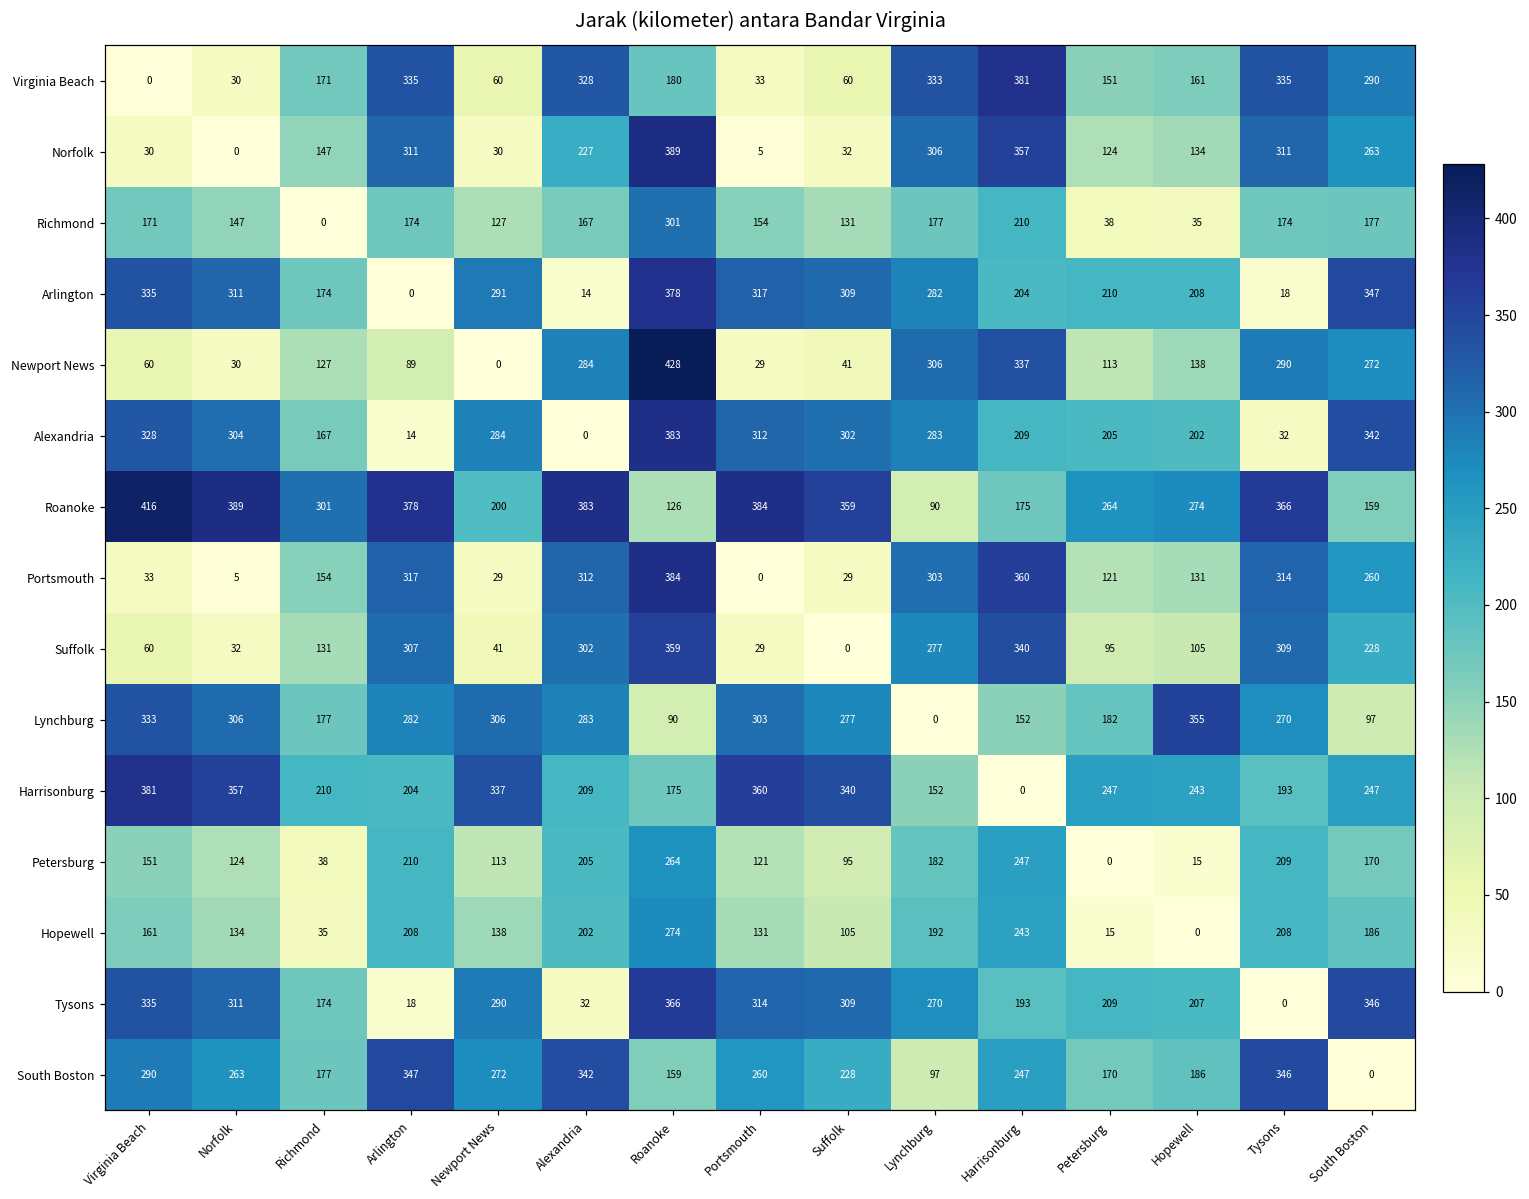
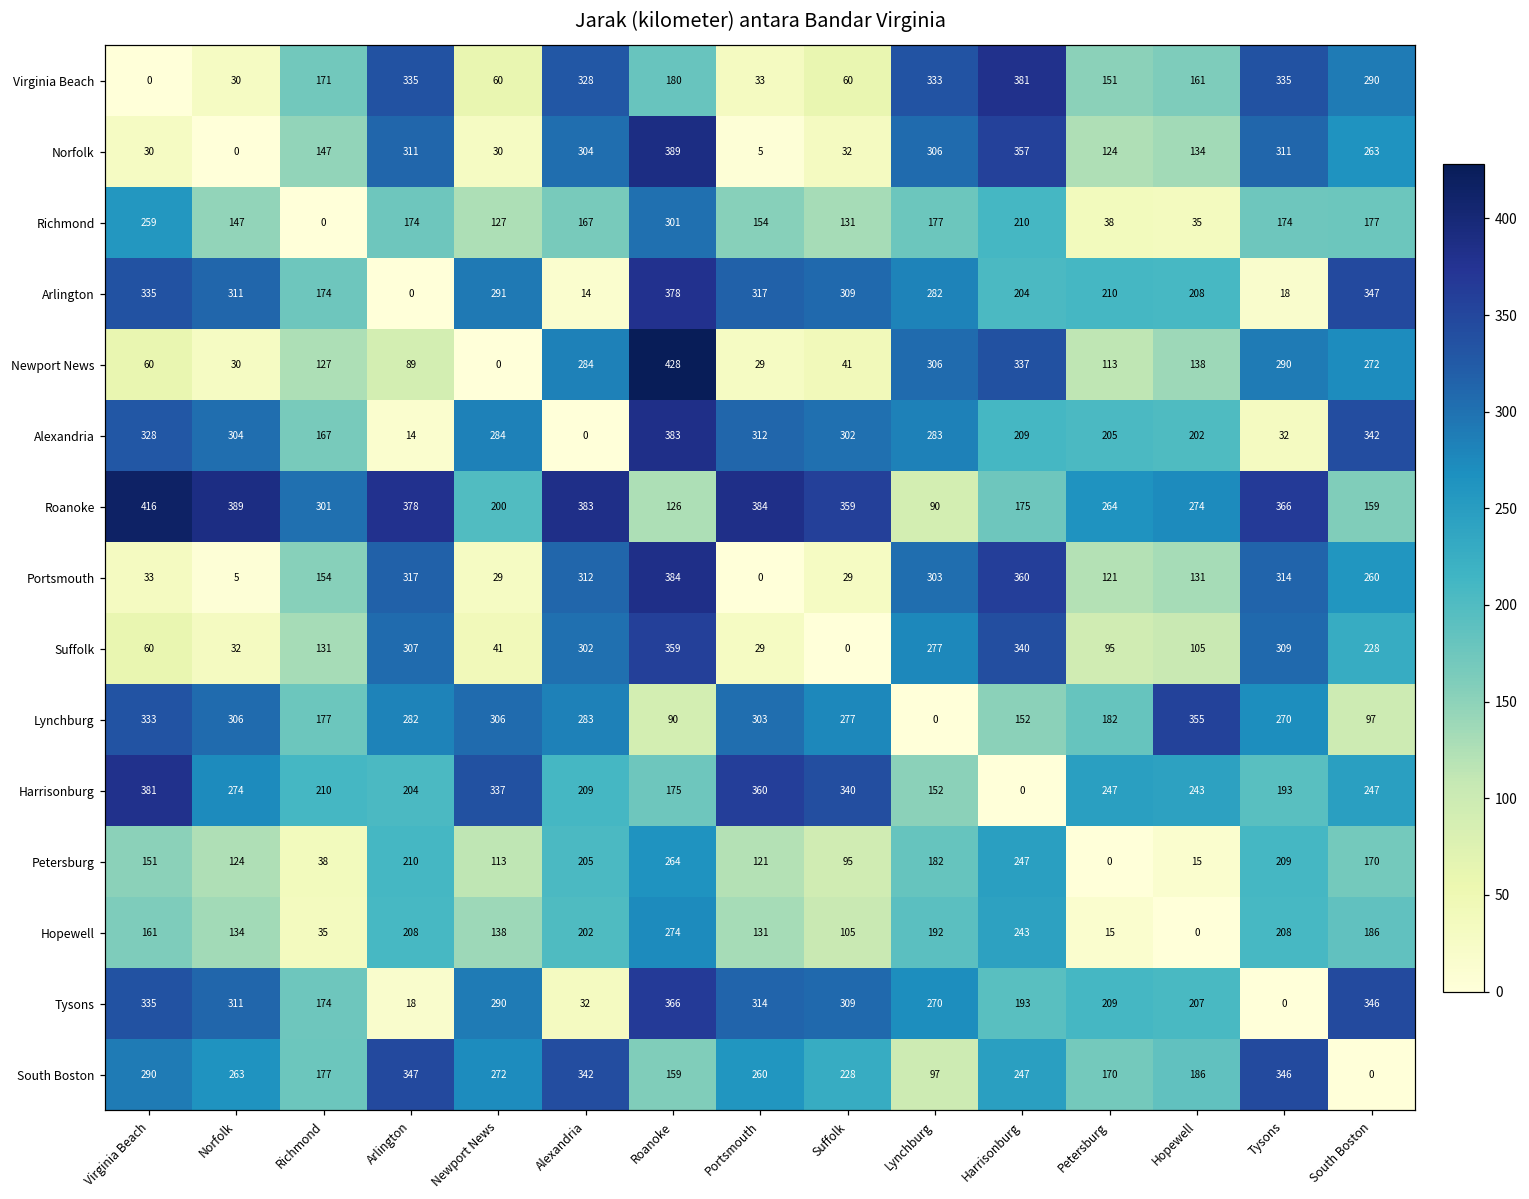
Norfolk, Alexandria: 227 -> 304
Richmond, Virginia Beach: 171 -> 259
Harrisonburg, Norfolk: 357 -> 274
